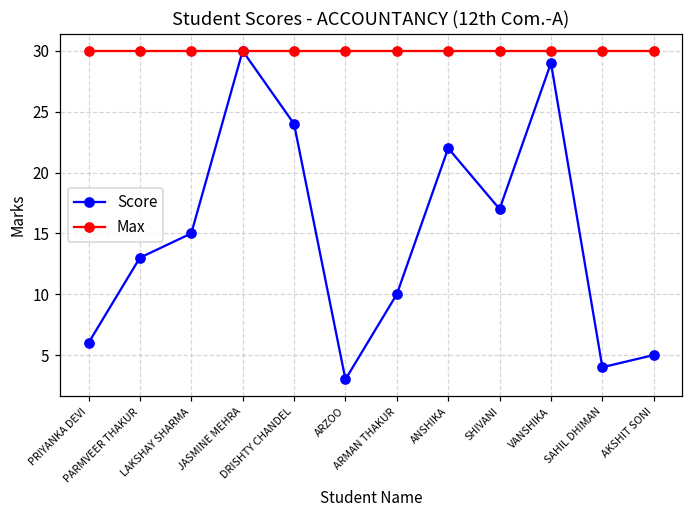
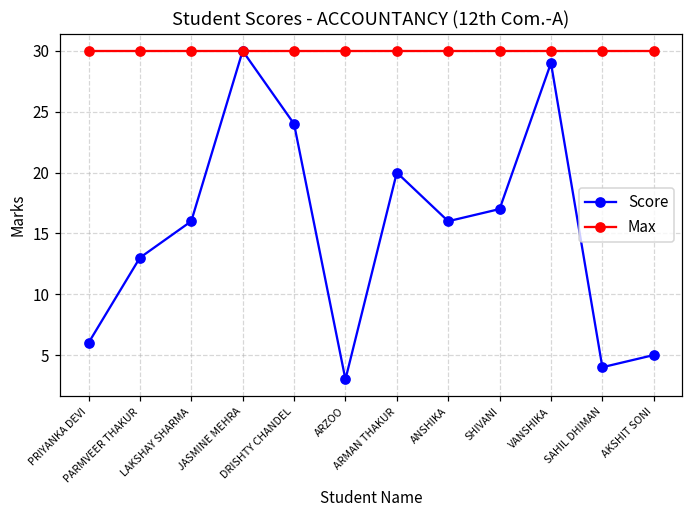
Score, LAKSHAY SHARMA: 15 -> 16
Score, ARMAN THAKUR: 10 -> 20
Score, ANSHIKA: 22 -> 16
